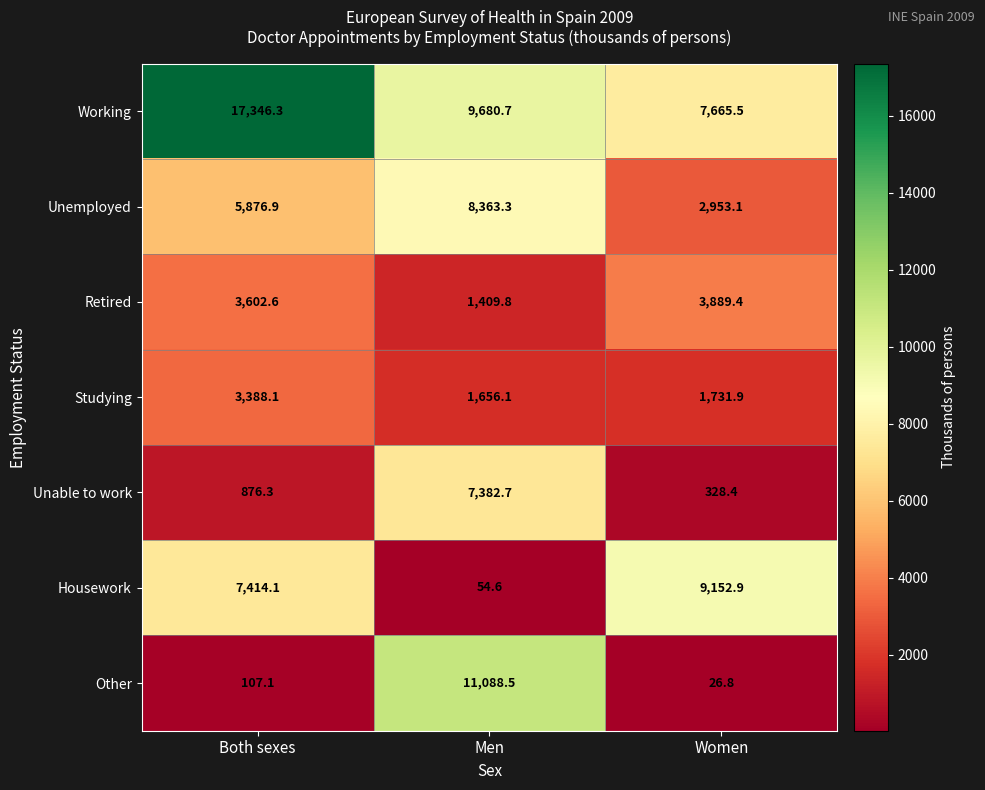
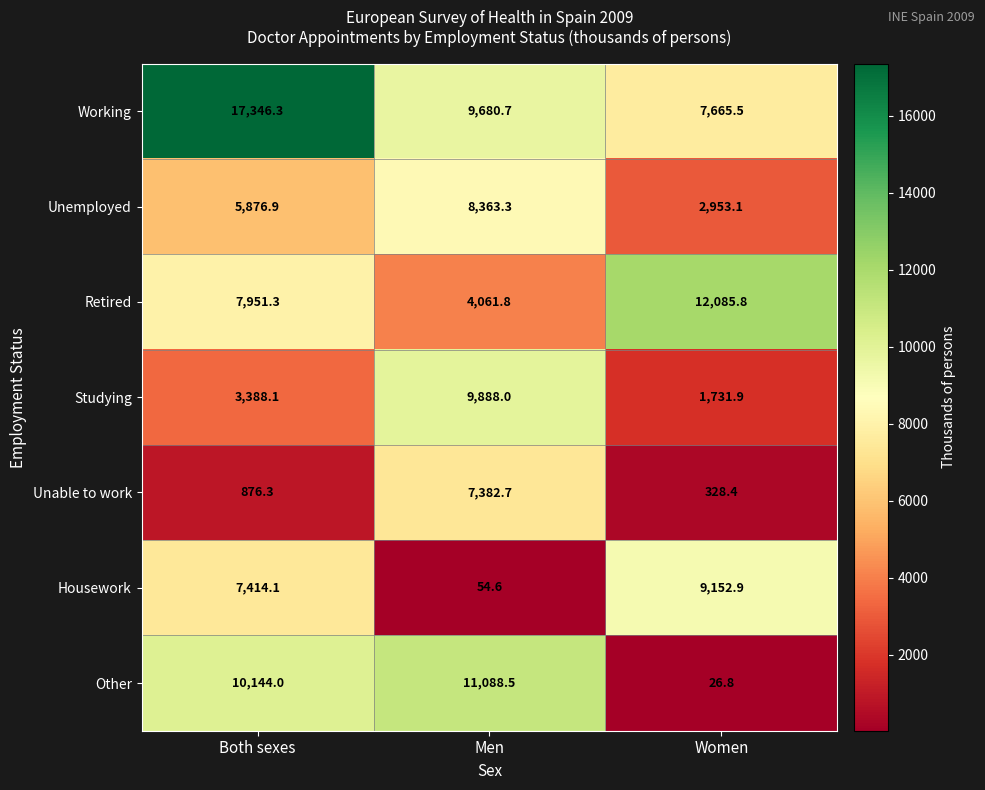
Retired, Both sexes: 3,602.6 -> 7,951.3
Retired, Men: 1,409.8 -> 4,061.8
Retired, Women: 3,889.4 -> 12,085.8
Studying, Men: 1,656.1 -> 9,888.0
Other, Both sexes: 107.1 -> 10,144.0
